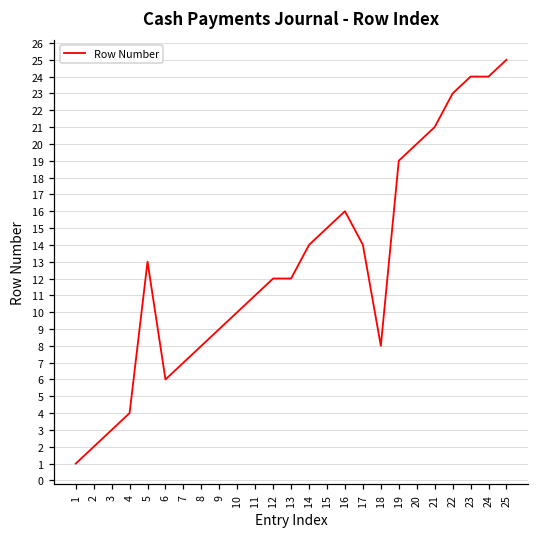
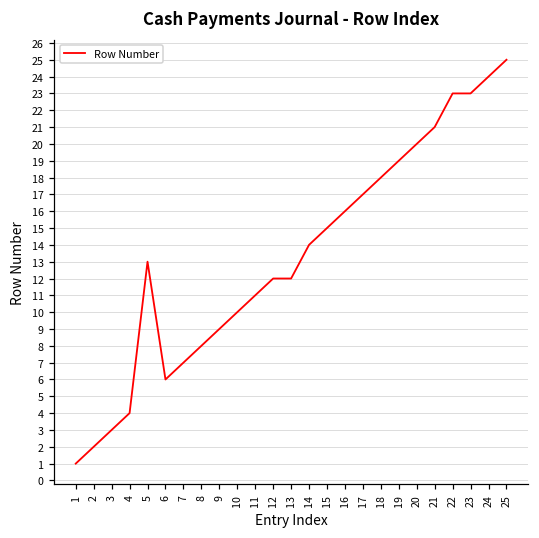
17: 14 -> 17
18: 8 -> 18
23: 24 -> 23
